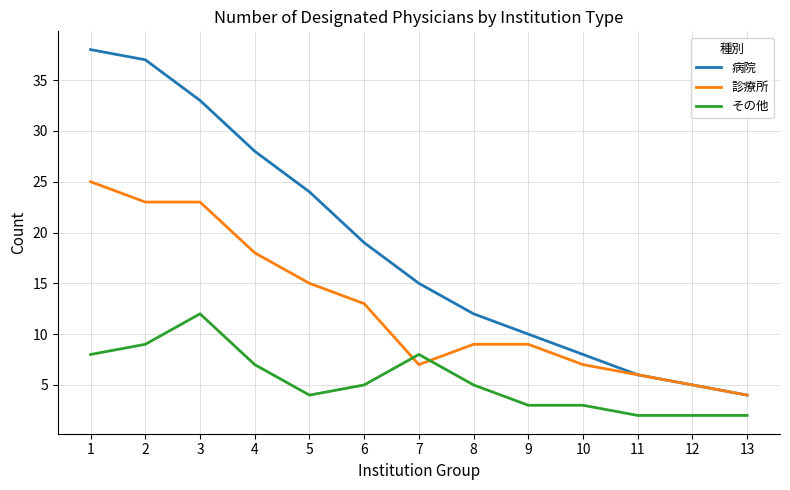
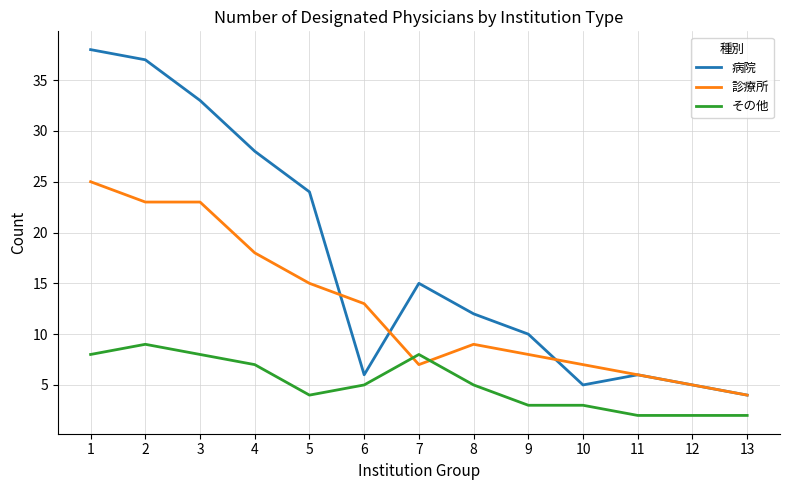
その他, 3: 12 -> 8
病院, 6: 19 -> 6
診療所, 9: 9 -> 8
病院, 10: 8 -> 5
